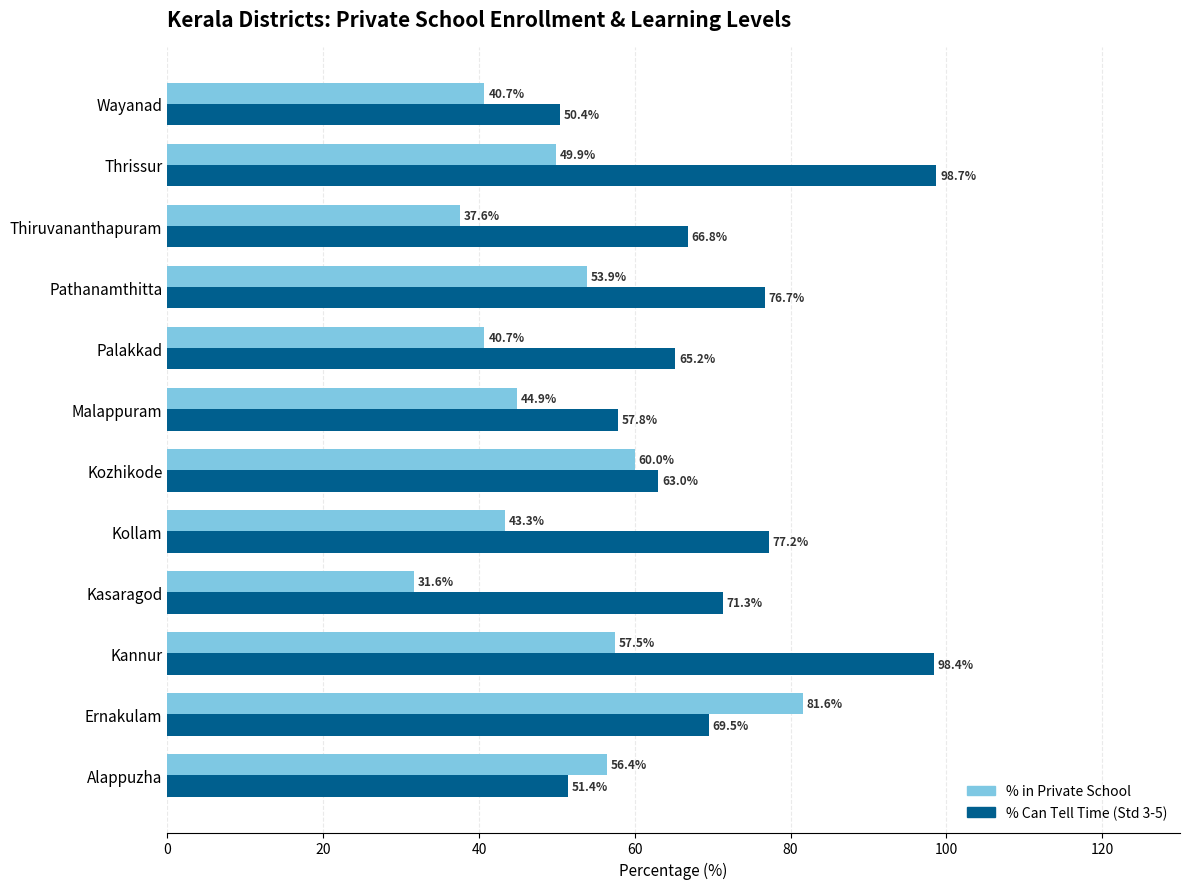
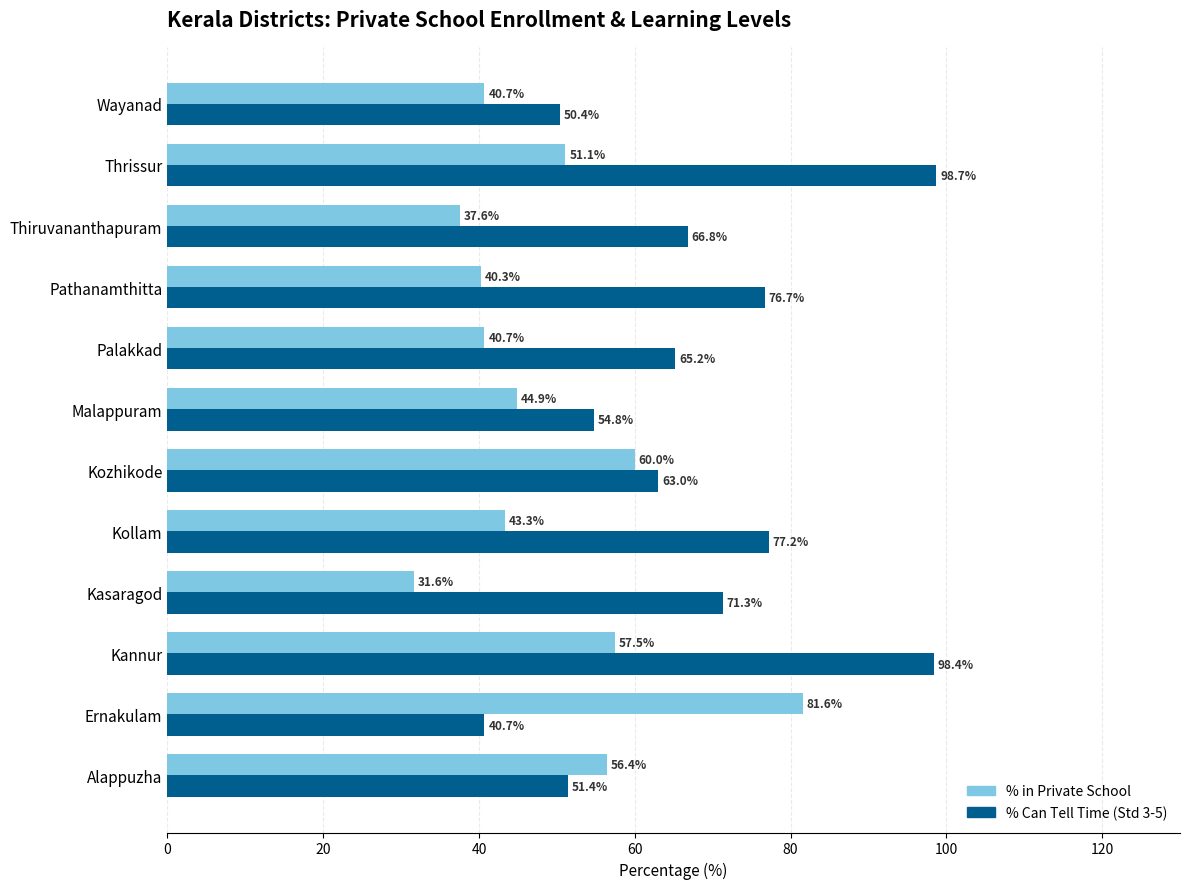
% in Private School, Thrissur: 49.9% -> 51.1%
% in Private School, Pathanamthitta: 53.9% -> 40.3%
% Can Tell Time (Std 3-5), Malappuram: 57.8% -> 54.8%
% Can Tell Time (Std 3-5), Ernakulam: 69.5% -> 40.7%
